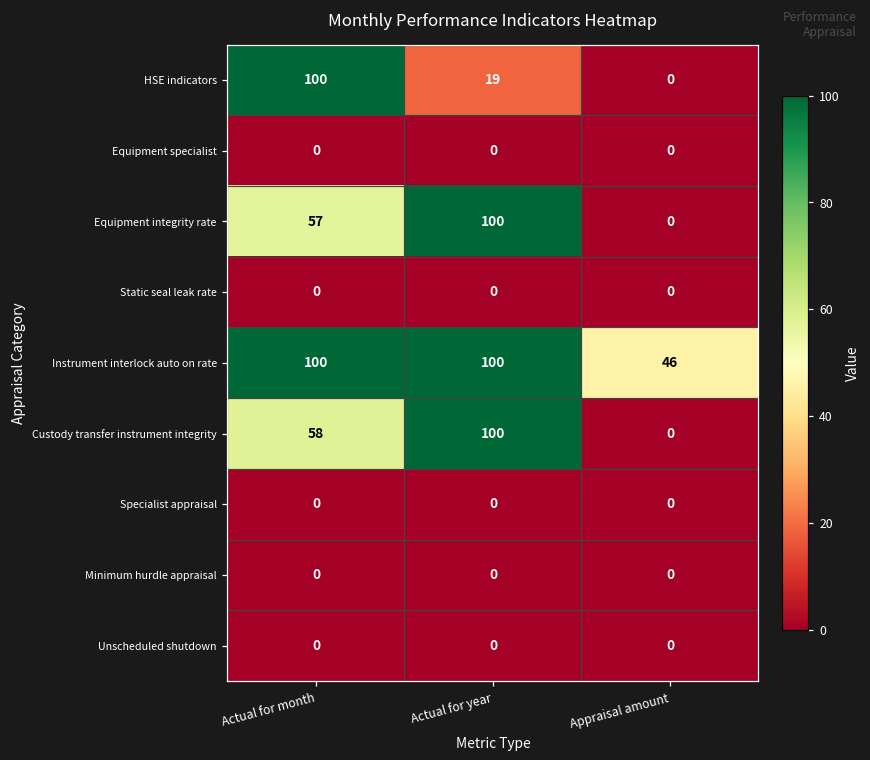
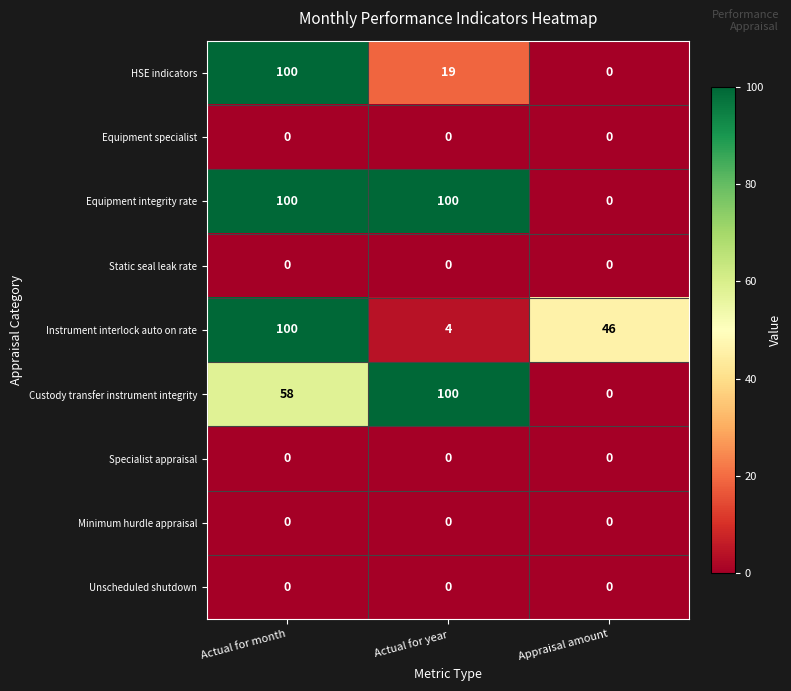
Equipment integrity rate, Actual for month: 57 -> 100
Instrument interlock auto on rate, Actual for year: 100 -> 4
